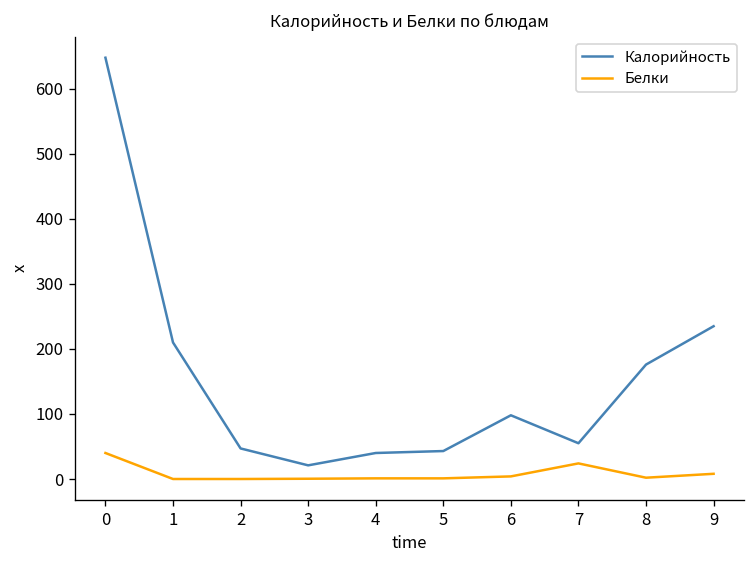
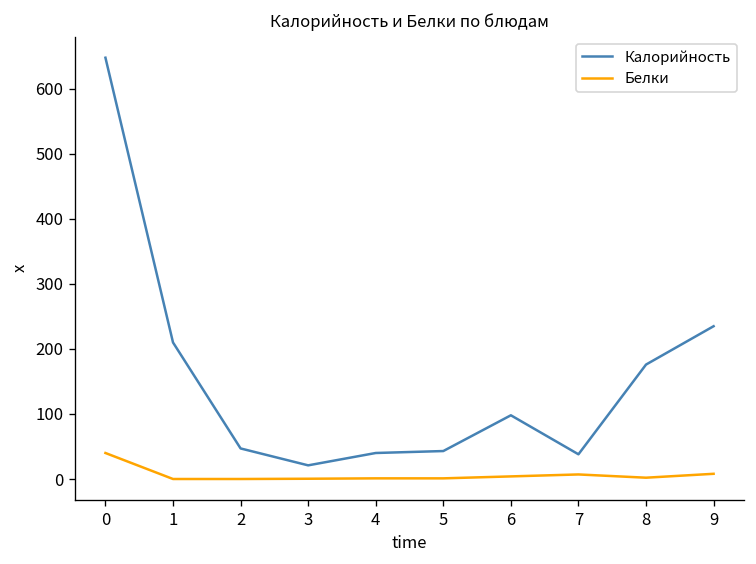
Калорийность, 7: 60 -> 40
Белки, 7: 20 -> 10
